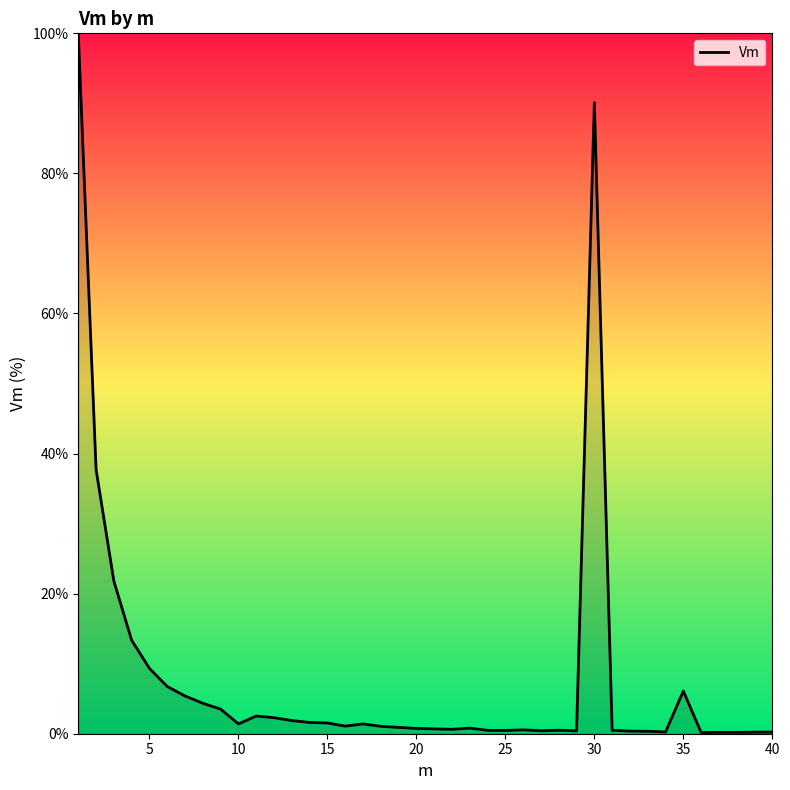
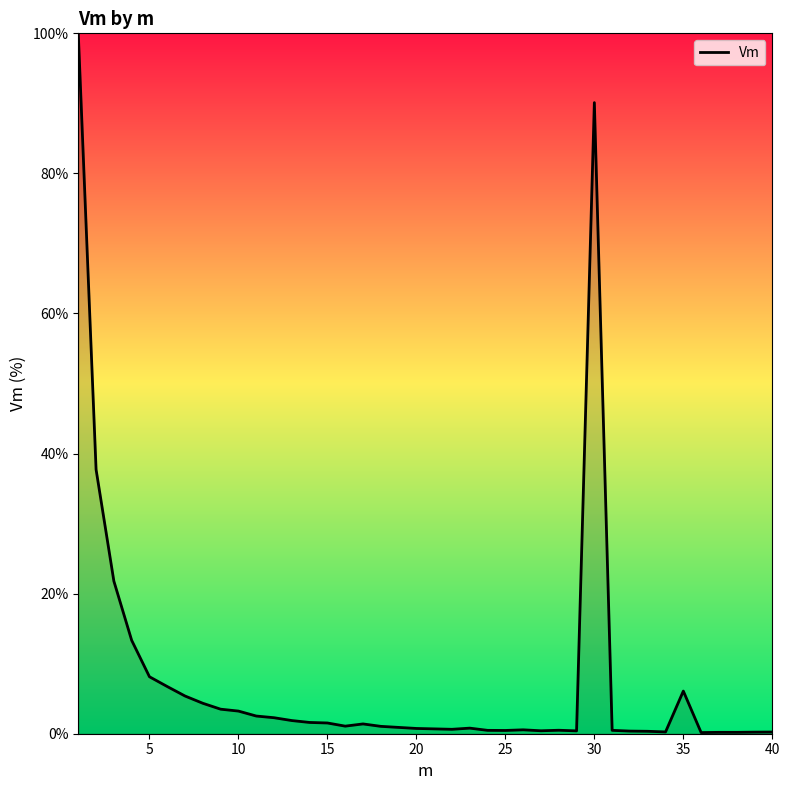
5: 9% -> 8%
10: 1% -> 3%
